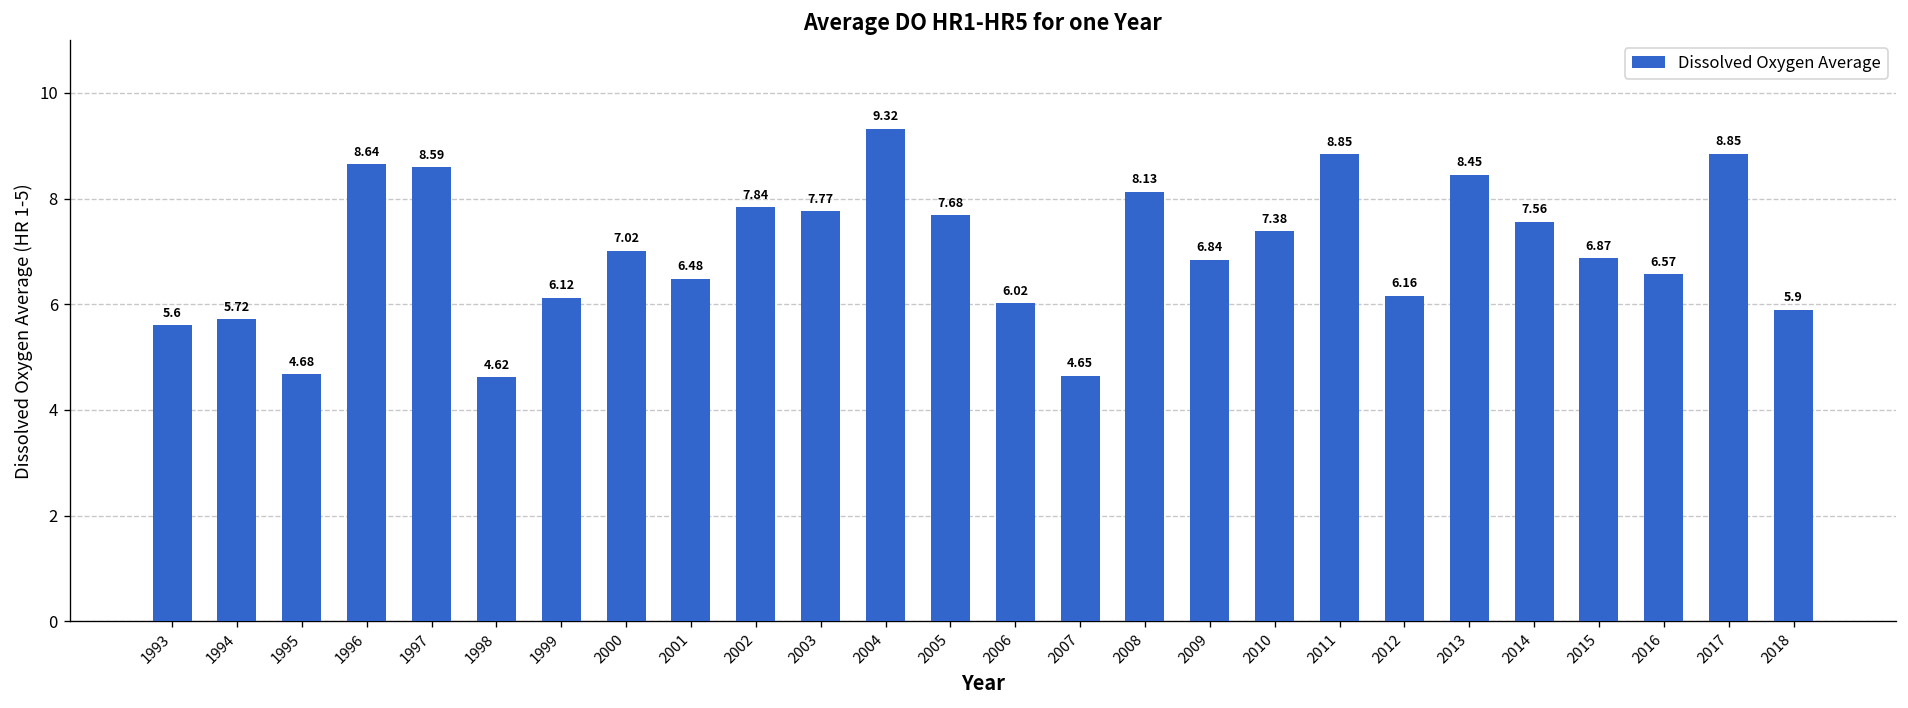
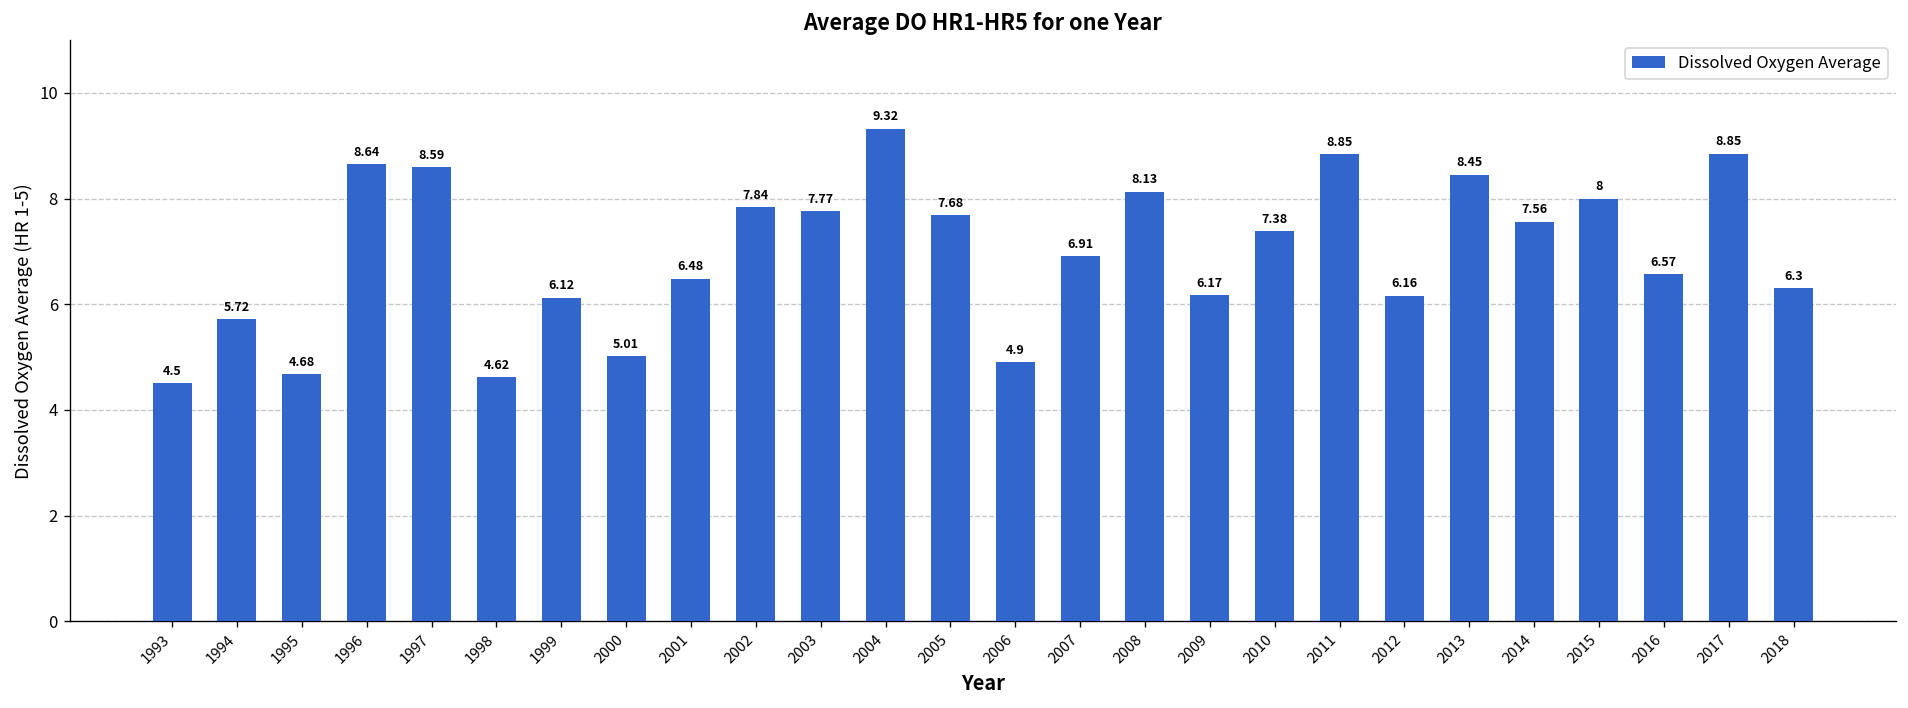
1993: 5.6 -> 4.5
2000: 7.02 -> 5.01
2006: 6.02 -> 4.9
2007: 4.65 -> 6.91
2009: 6.84 -> 6.17
2015: 6.87 -> 8
2018: 5.9 -> 6.3
